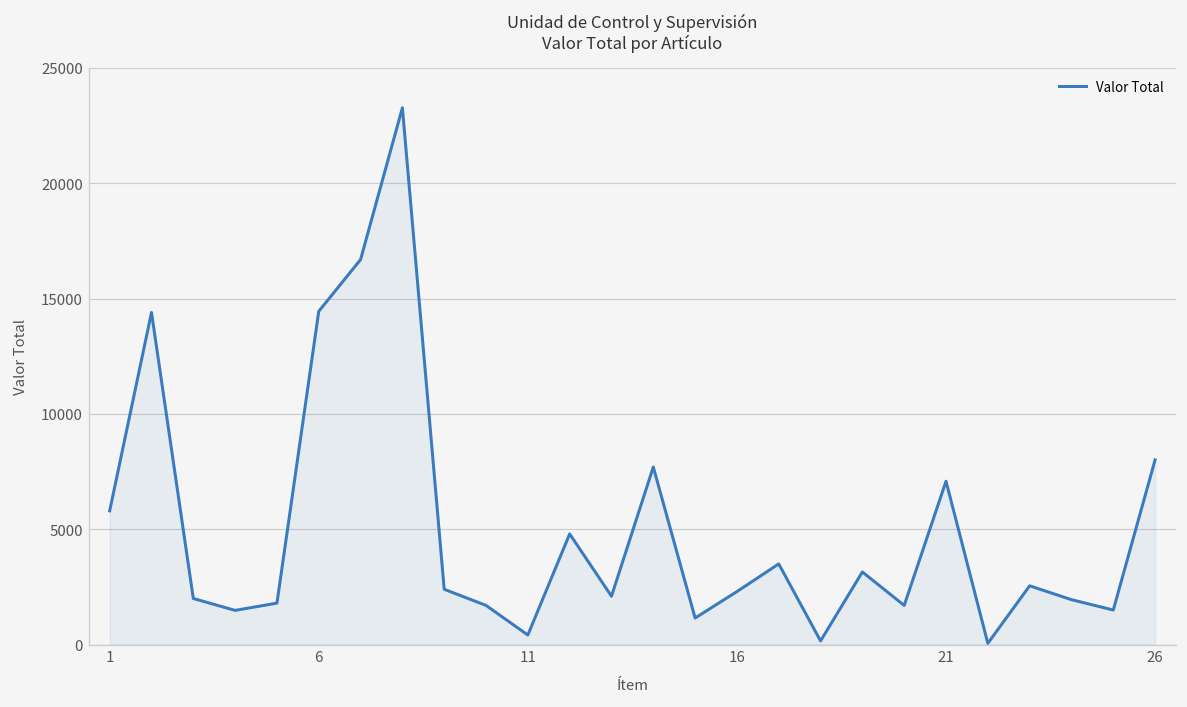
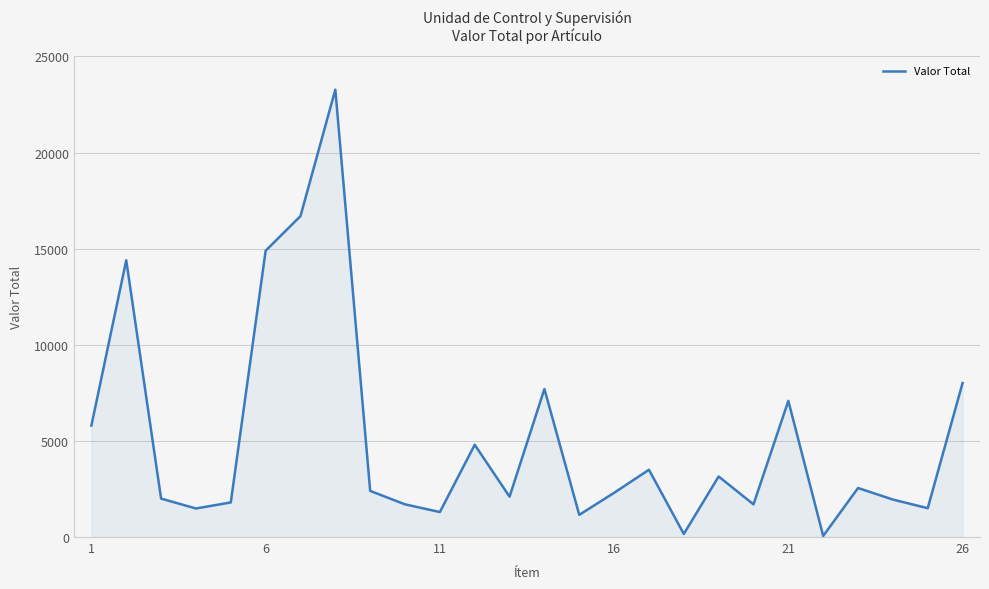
6: 14500 -> 14900
11: 400 -> 1300
